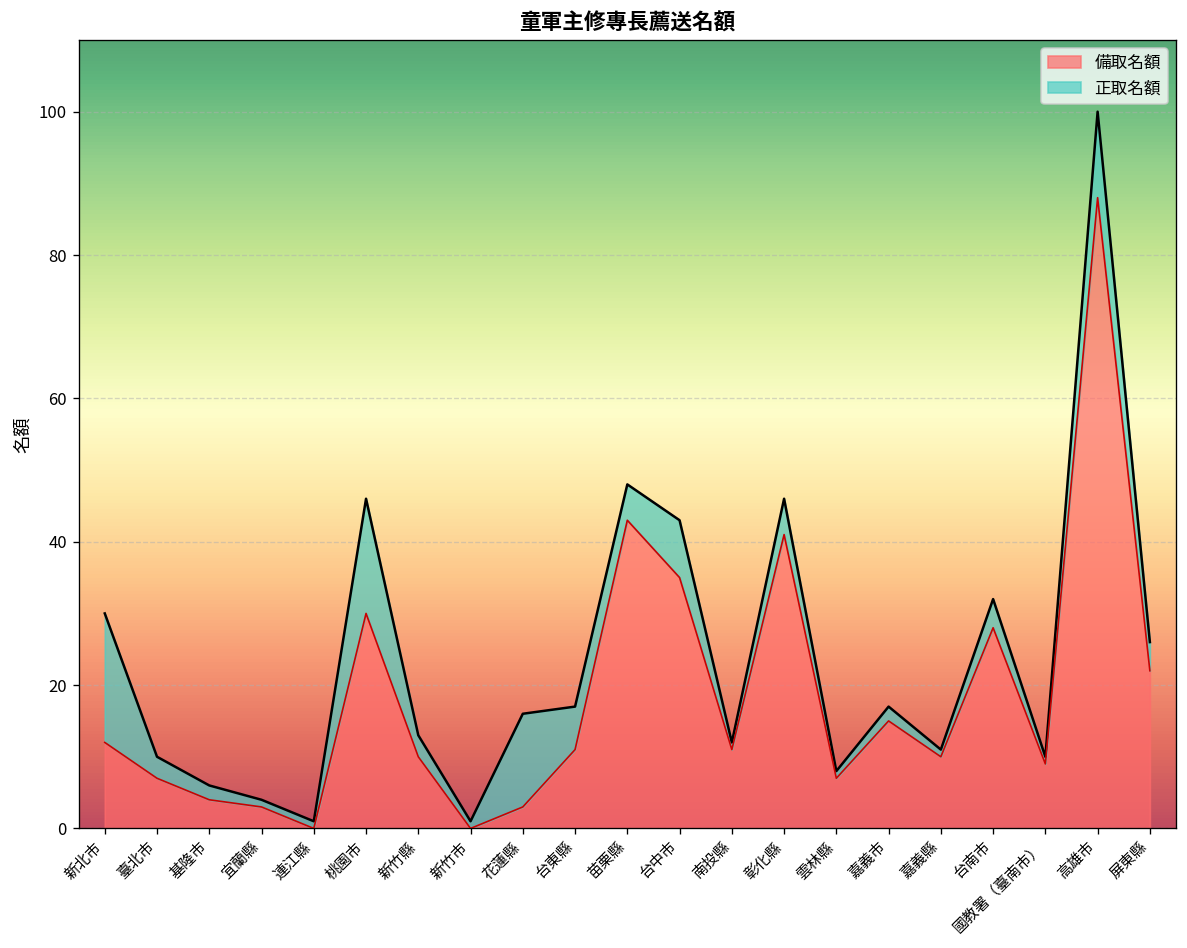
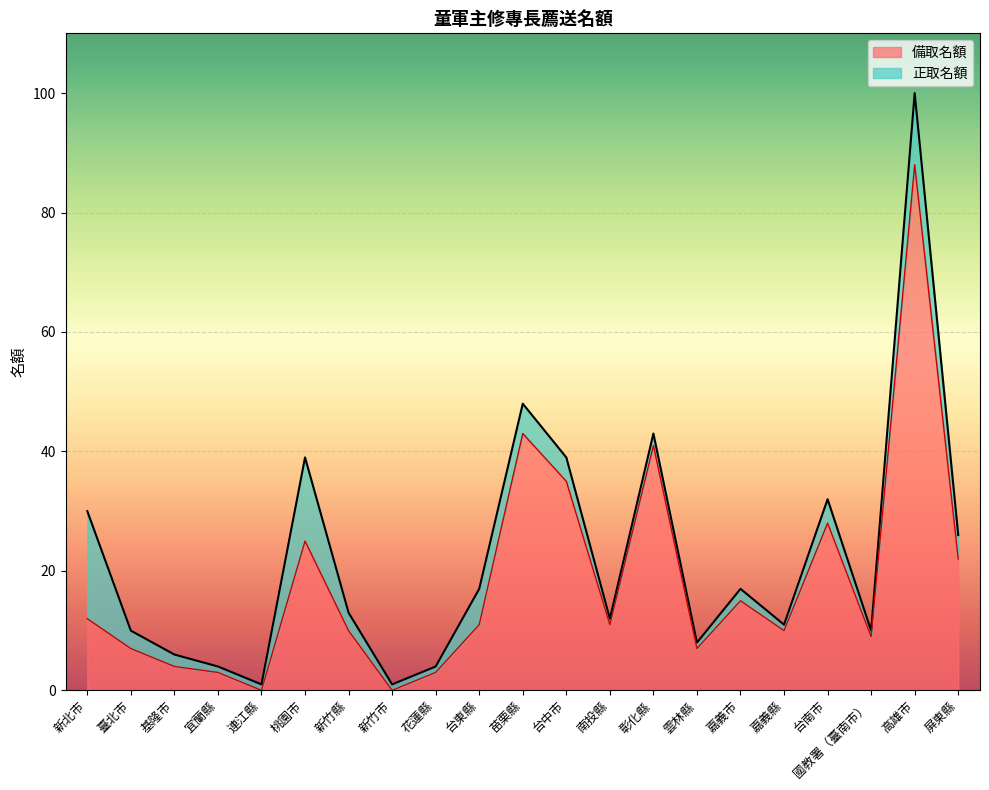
備取名額, 桃園市: 30 -> 25
正取名額, 桃園市: 16 -> 14
正取名額, 花蓮縣: 13 -> 1
正取名額, 台中市: 8 -> 4
正取名額, 彰化縣: 5 -> 2
